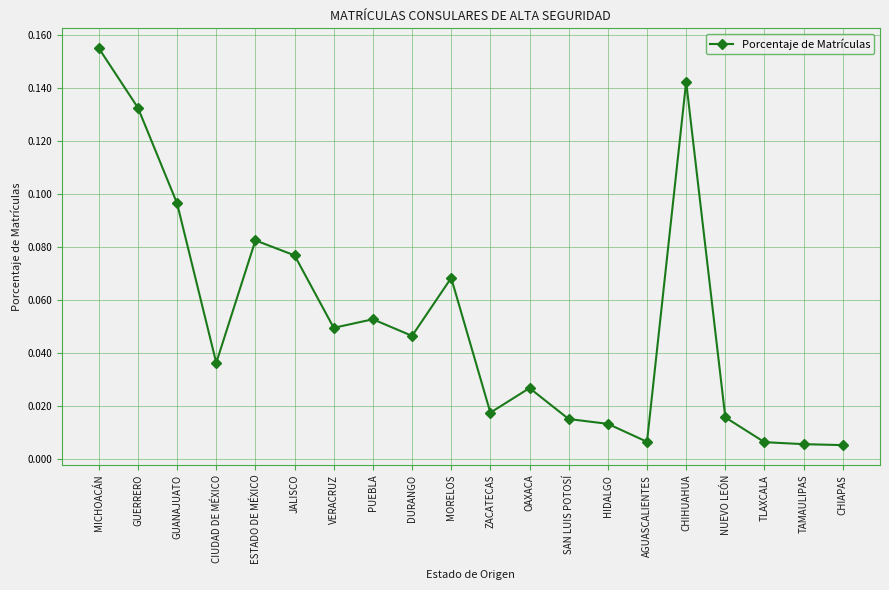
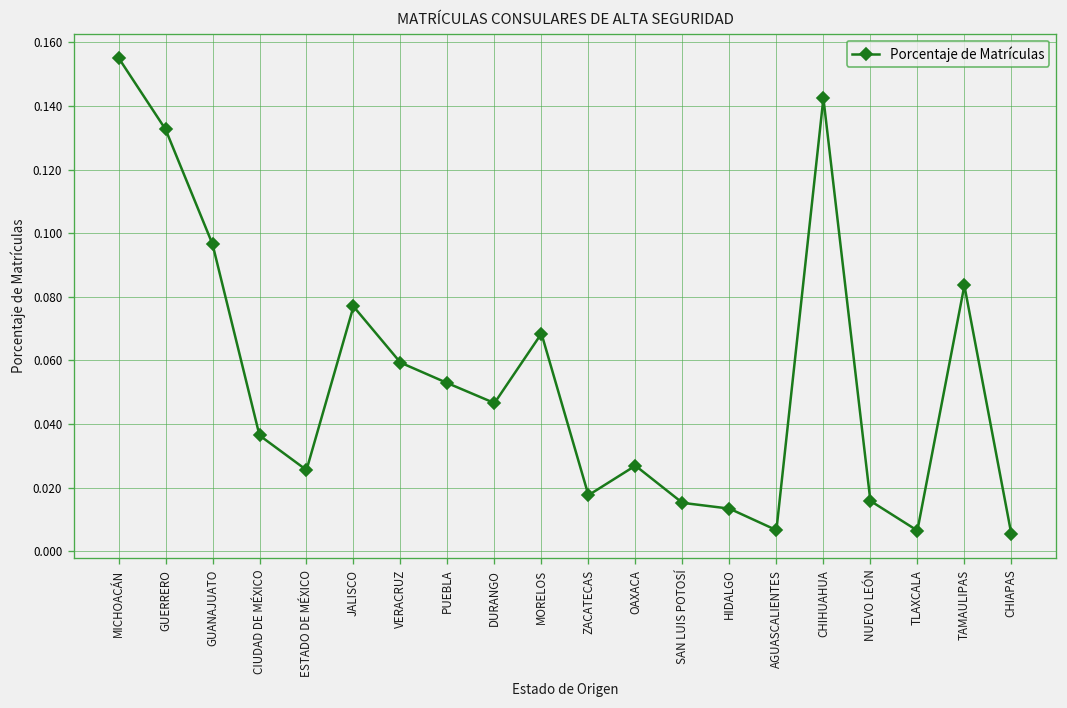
ESTADO DE MÉXICO: 0.083 -> 0.026
VERACRUZ: 0.050 -> 0.059
TAMAULIPAS: 0.006 -> 0.084
